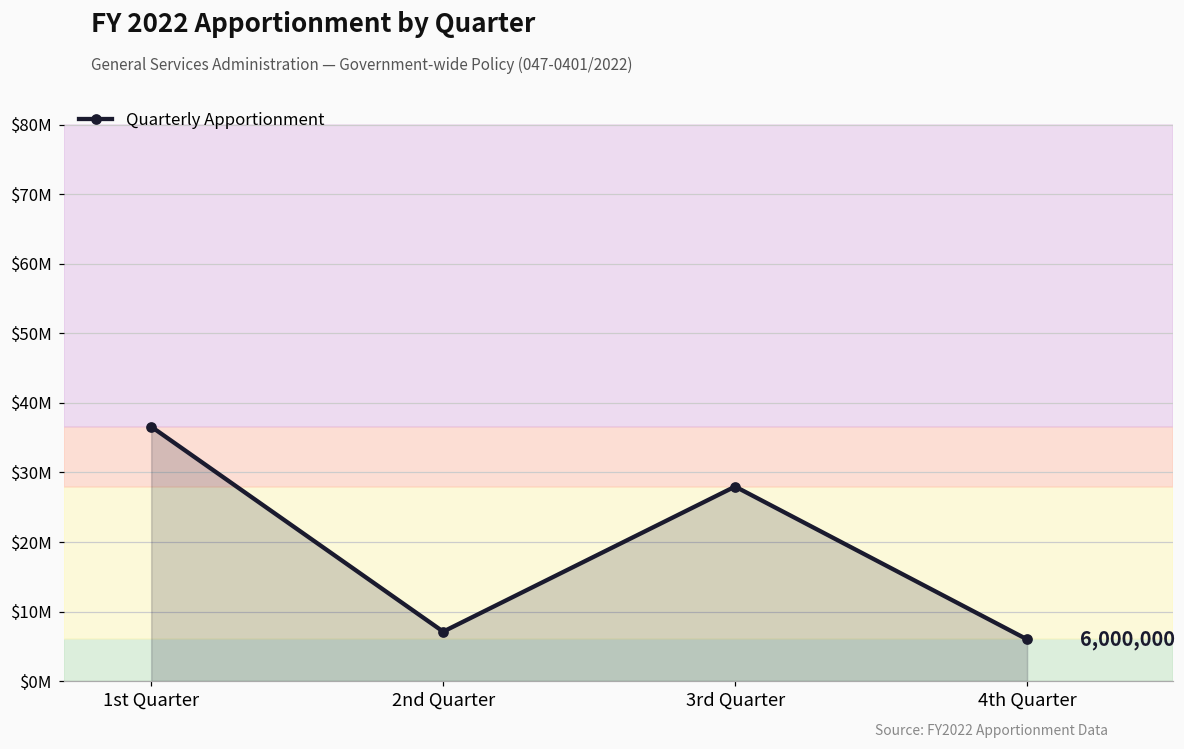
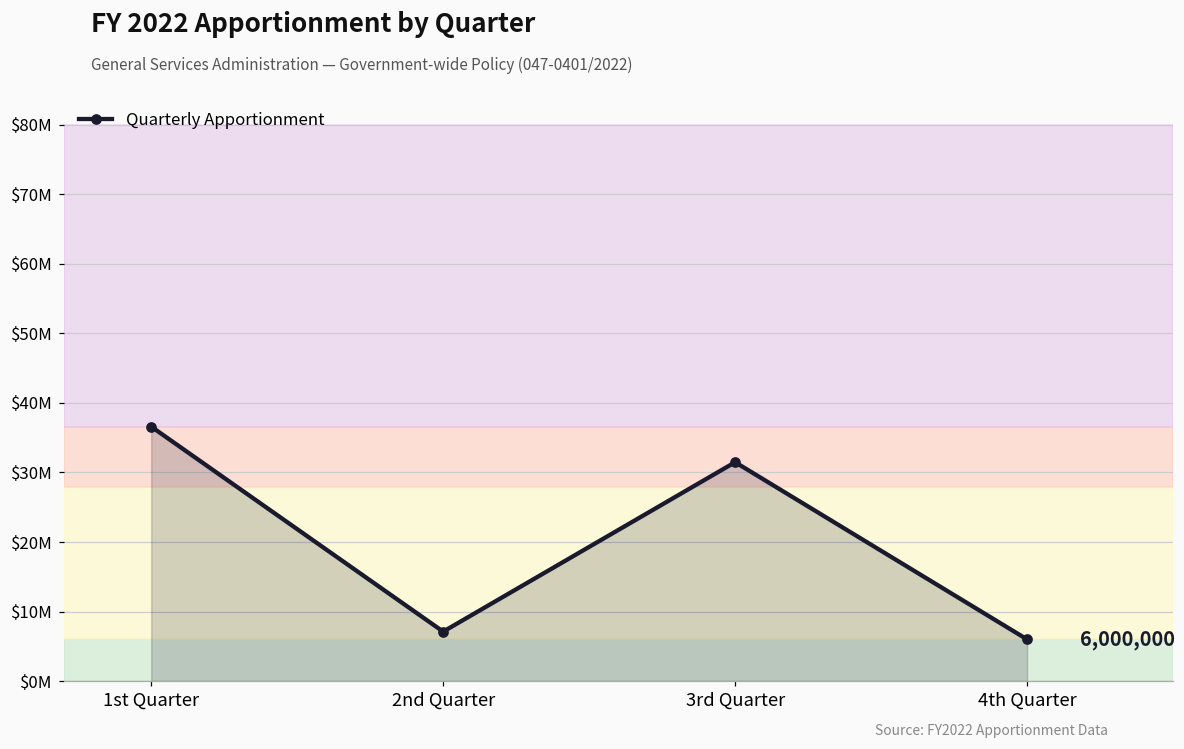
3rd Quarter: $28000000 -> $31000000
